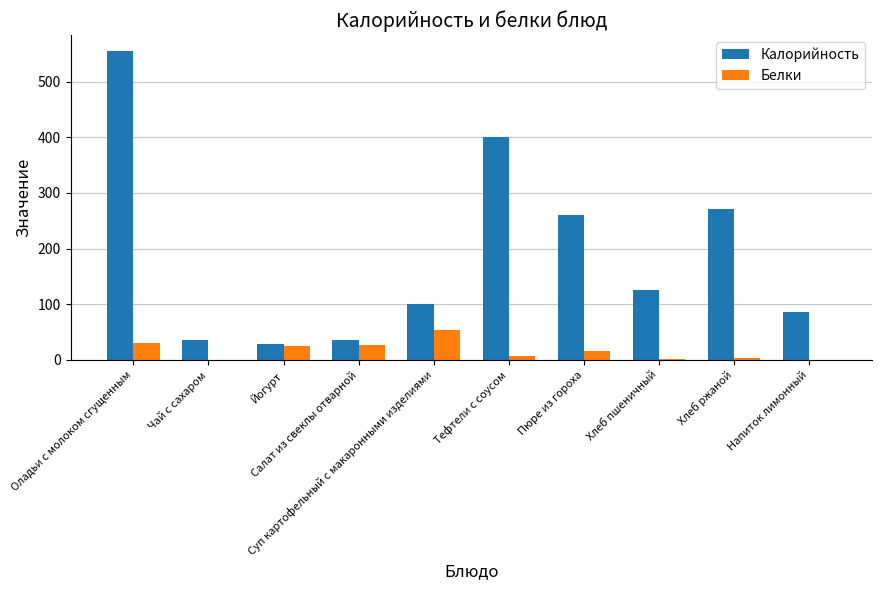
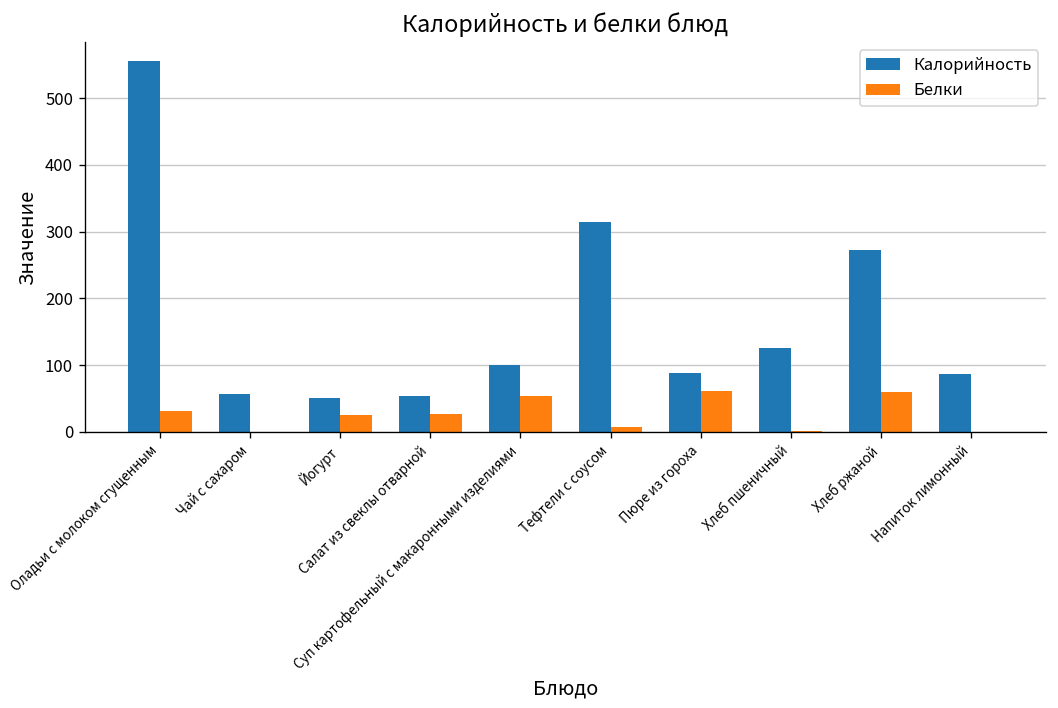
Калорийность, Чай с сахаром: 40 -> 60
Калорийность, Йогурт: 30 -> 50
Калорийность, Салат из свеклы отварной: 40 -> 50
Калорийность, Тефтели с соусом: 400 -> 320
Калорийность, Пюре из гороха: 260 -> 90
Белки, Пюре из гороха: 20 -> 60
Белки, Хлеб ржаной: 0 -> 60
